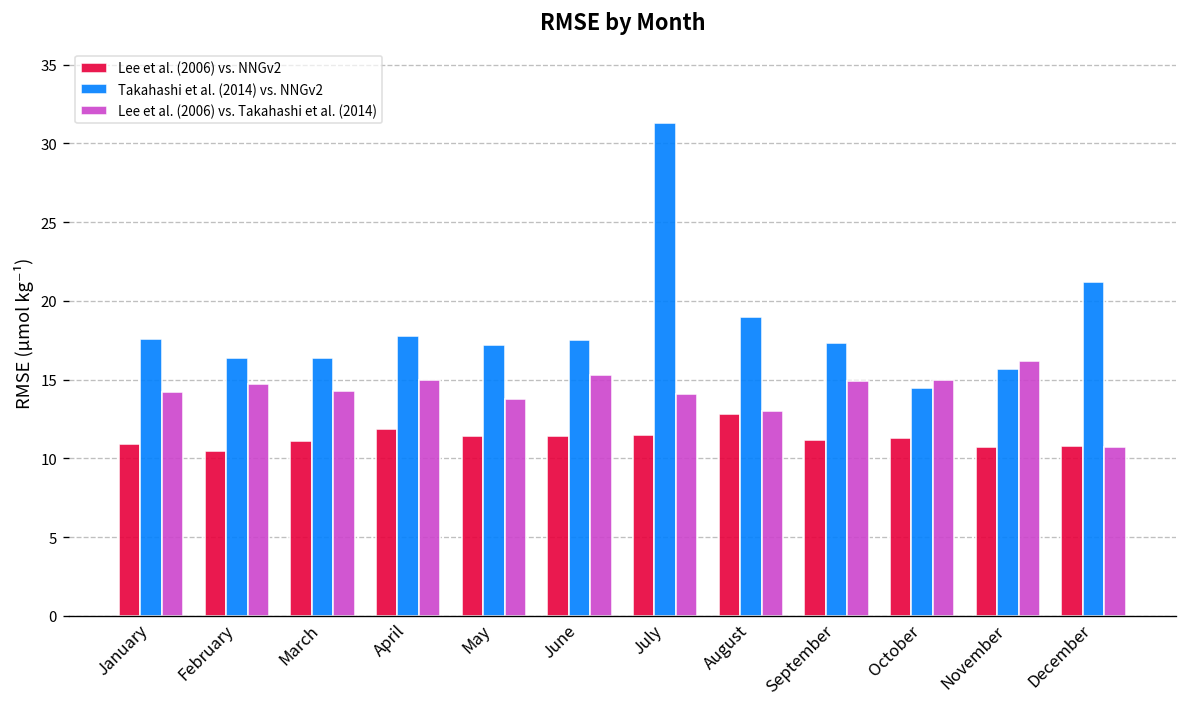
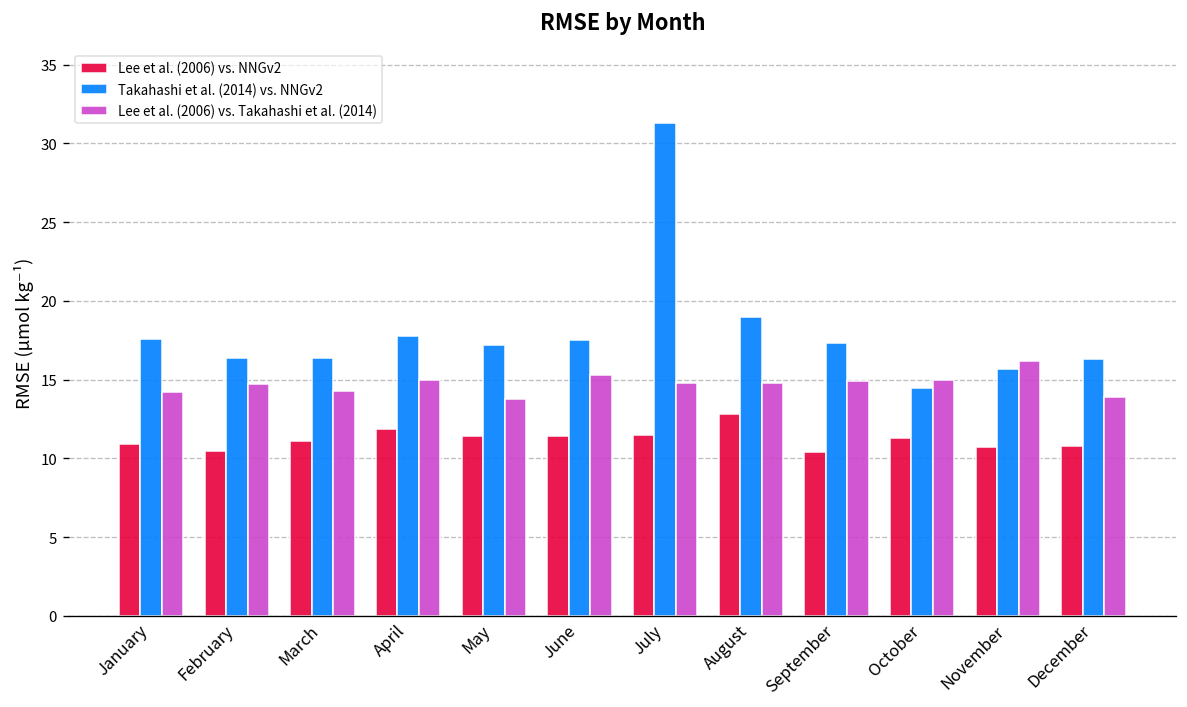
Lee et al. (2006) vs. Takahashi et al. (2014), July: 14.1 -> 14.8
Lee et al. (2006) vs. Takahashi et al. (2014), August: 13.0 -> 14.8
Lee et al. (2006) vs. NNGv2, September: 11.2 -> 10.4
Takahashi et al. (2014) vs. NNGv2, December: 21.2 -> 16.3
Lee et al. (2006) vs. Takahashi et al. (2014), December: 10.7 -> 13.9
